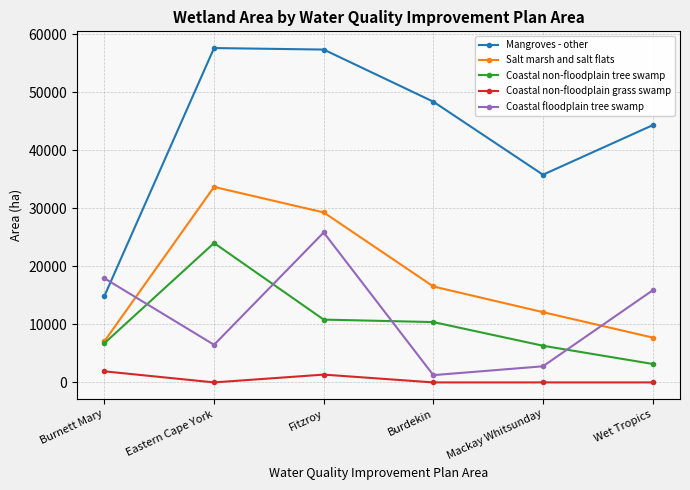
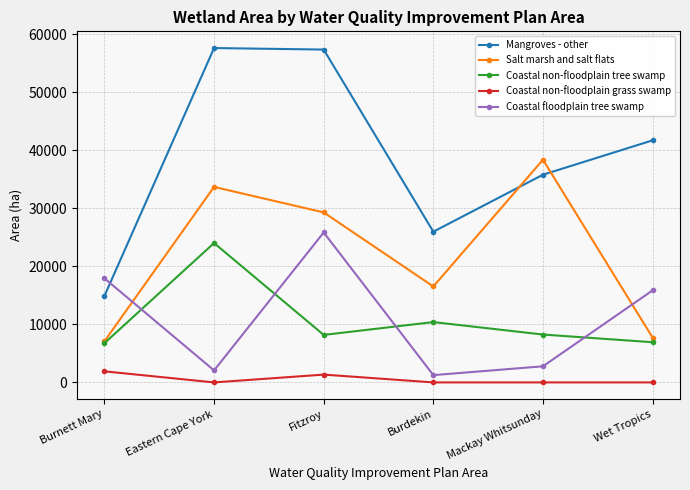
Coastal floodplain tree swamp, Eastern Cape York: 6000 -> 2000
Coastal non-floodplain tree swamp, Fitzroy: 11000 -> 8000
Mangroves - other, Burdekin: 48000 -> 26000
Salt marsh and salt flats, Mackay Whitsunday: 12000 -> 38000
Coastal non-floodplain tree swamp, Mackay Whitsunday: 6000 -> 8000
Mangroves - other, Wet Tropics: 44000 -> 42000
Coastal non-floodplain tree swamp, Wet Tropics: 3000 -> 7000
